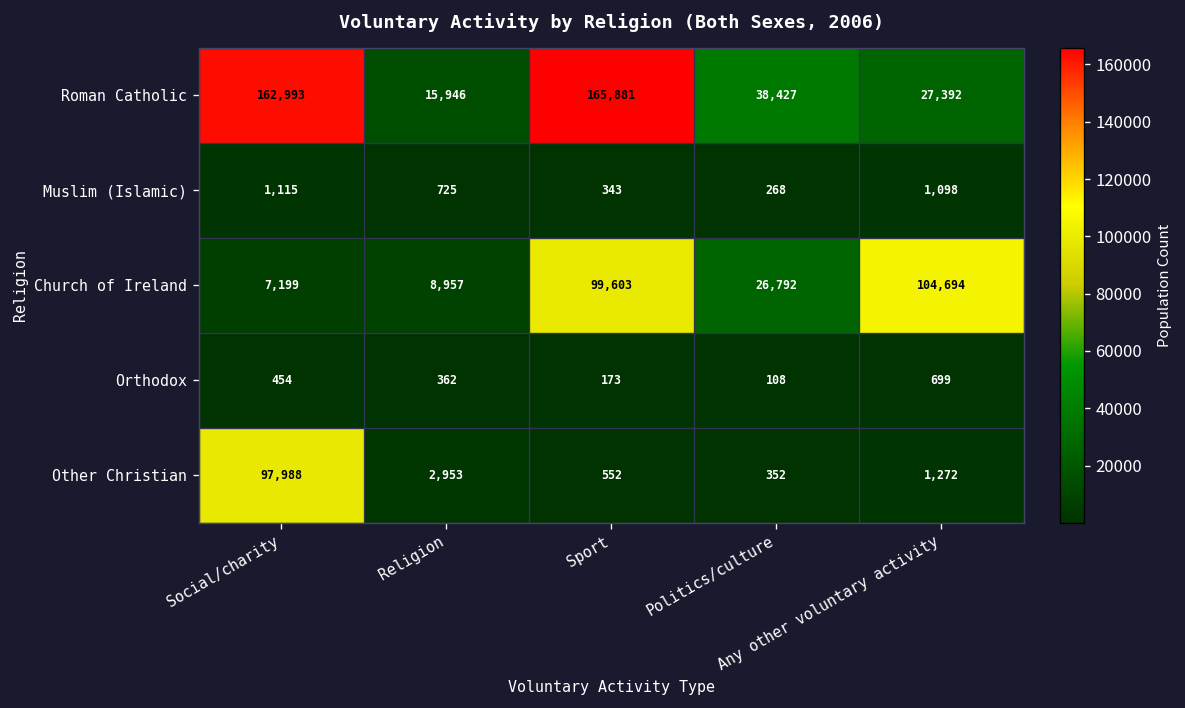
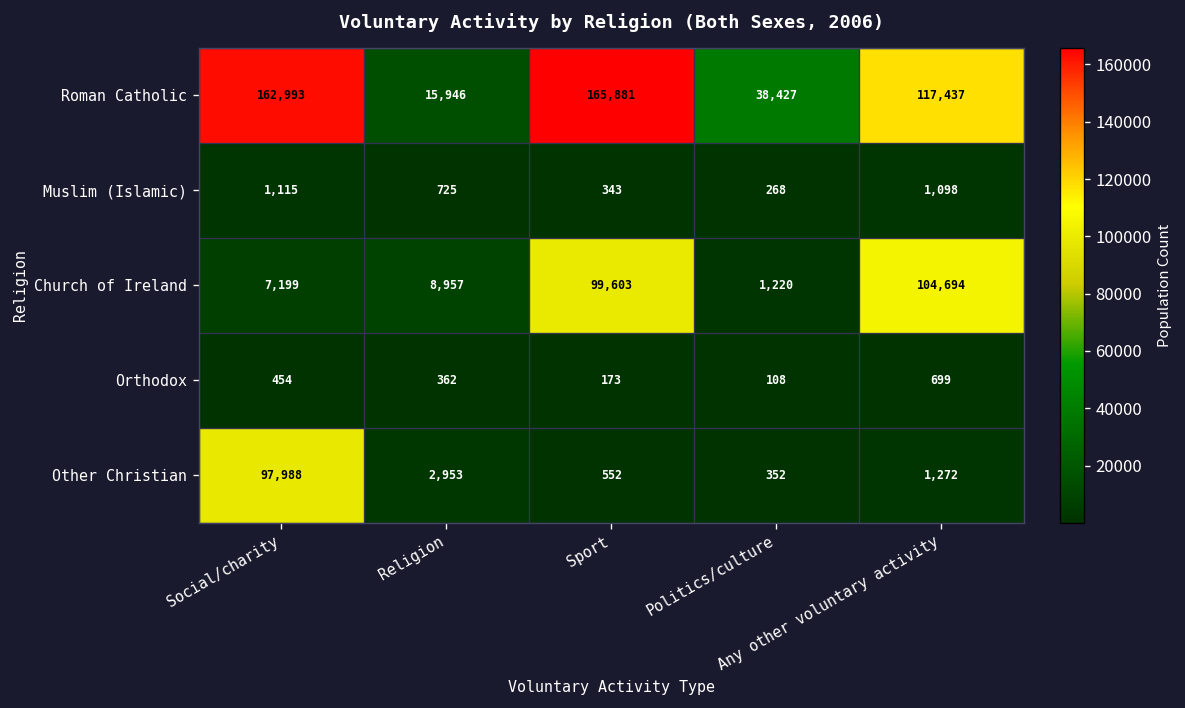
Roman Catholic, Any other voluntary activity: 27,392 -> 117,437
Church of Ireland, Politics/culture: 26,792 -> 1,220
